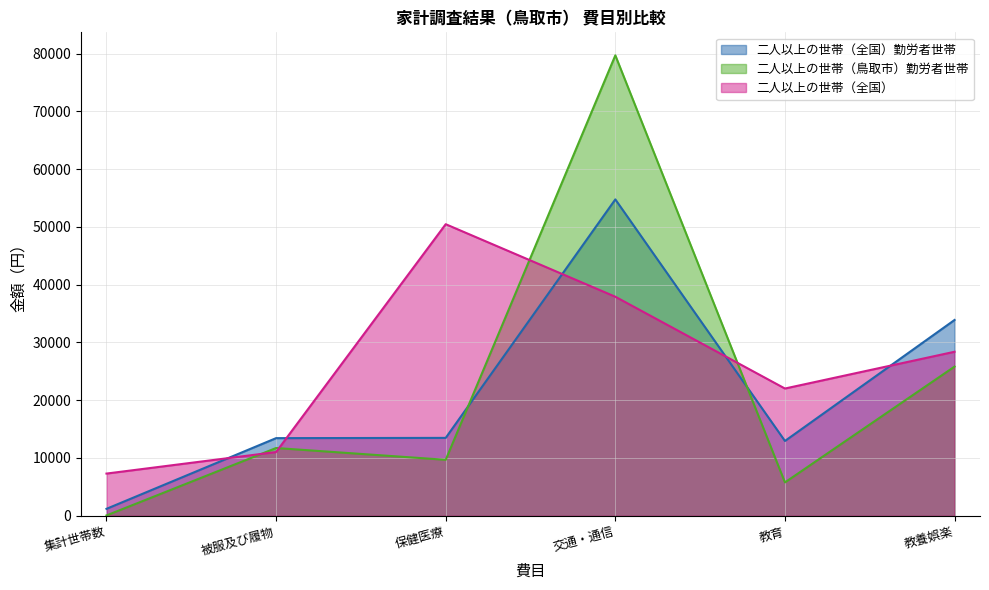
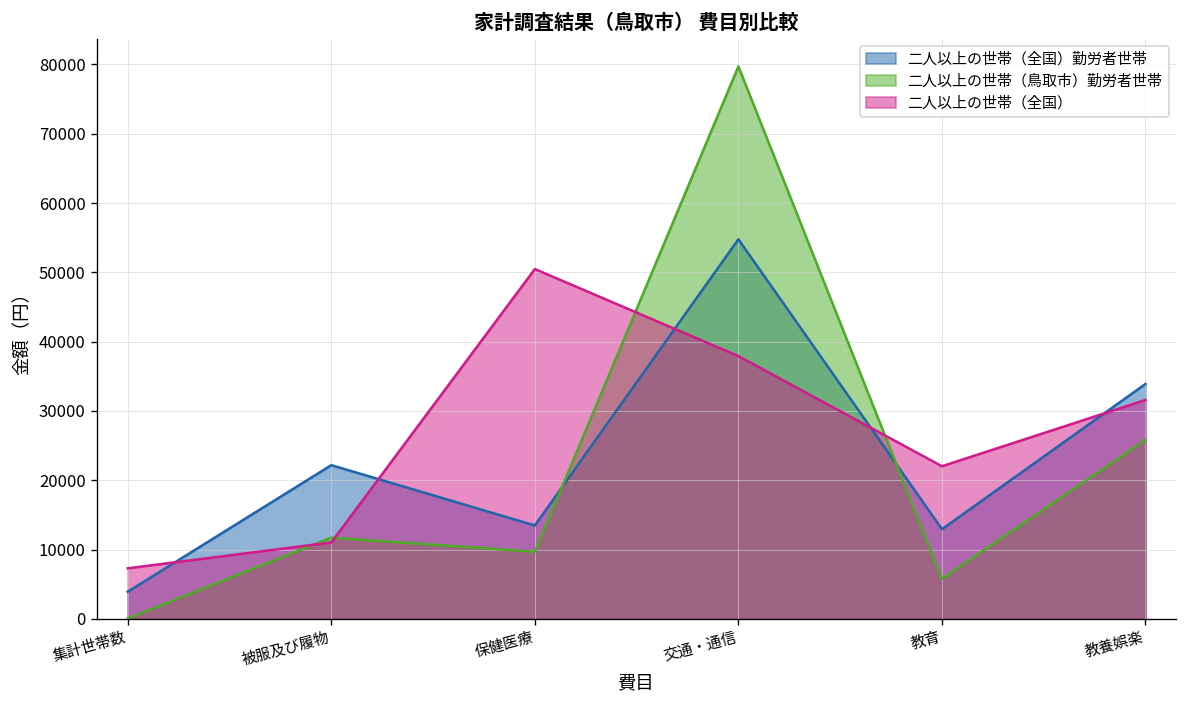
二人以上の世帯（全国）勤労者世帯, 集計世帯数: 1000 -> 4000
二人以上の世帯（全国）勤労者世帯, 被服及び履物: 13000 -> 22000
二人以上の世帯（全国）, 教養娯楽: 28000 -> 32000
